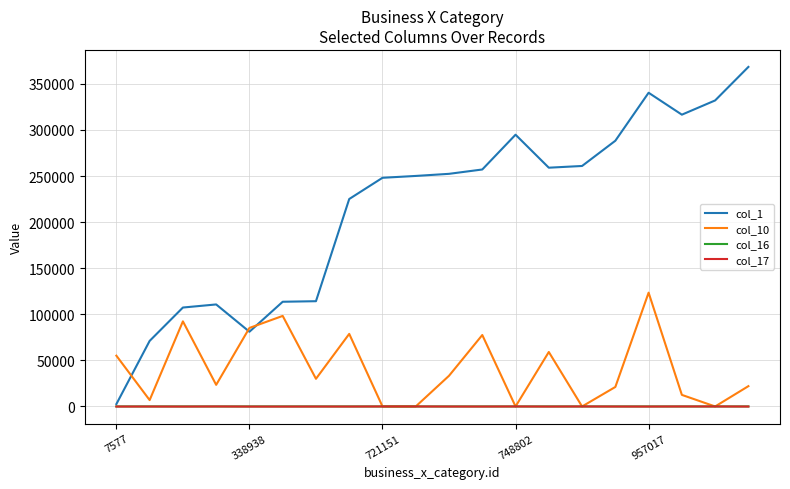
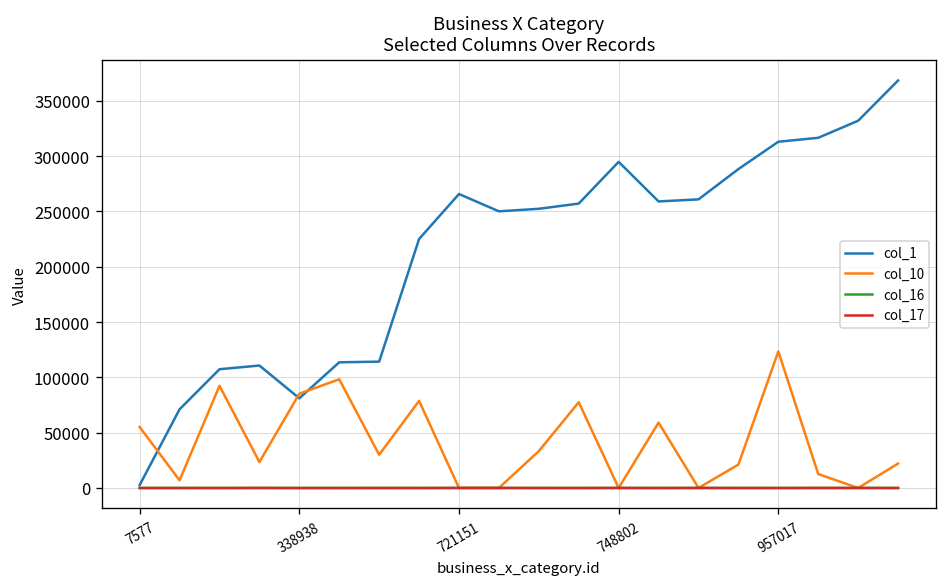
col_1, 721151: 250000 -> 270000
col_1, 957017: 340000 -> 310000
